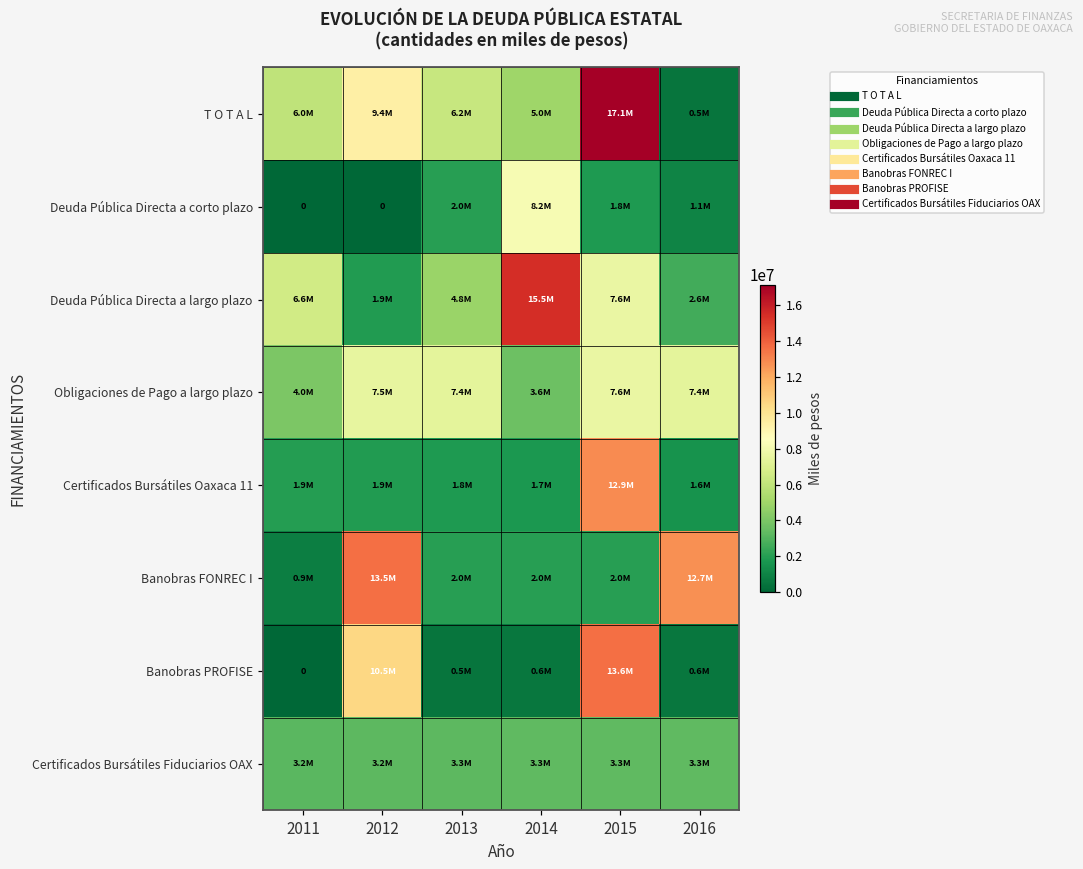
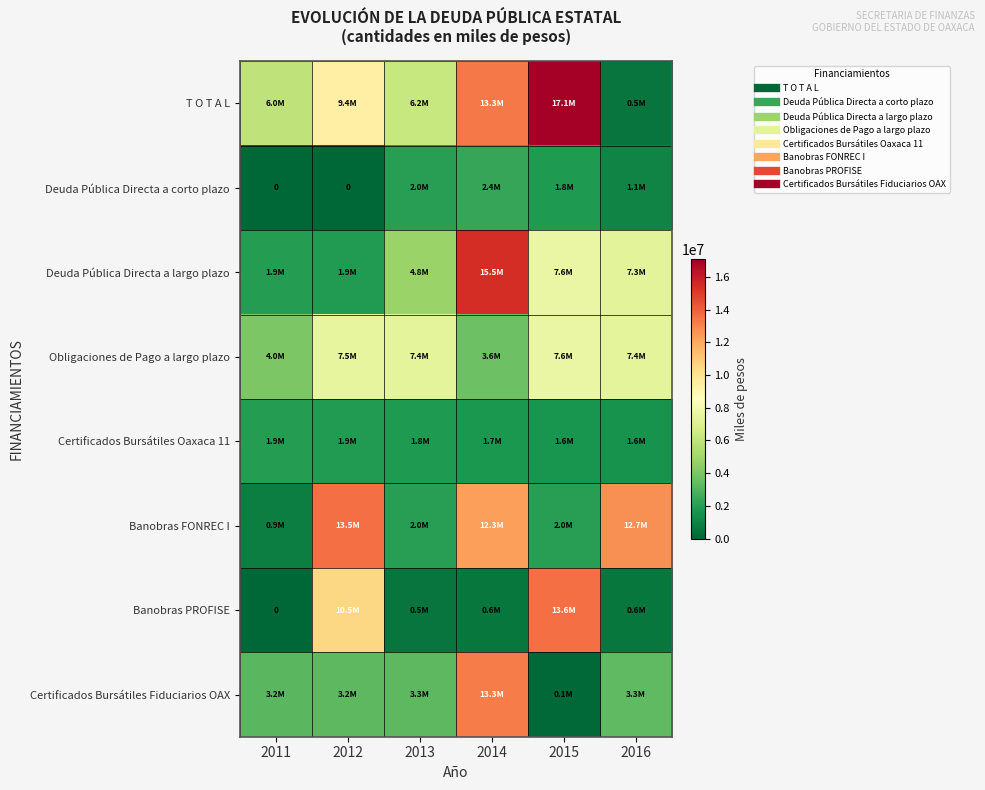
T O T A L, 2014: 5.0M -> 13.3M
Deuda Pública Directa a corto plazo, 2014: 8.2M -> 2.4M
Deuda Pública Directa a largo plazo, 2011: 6.6M -> 1.9M
Deuda Pública Directa a largo plazo, 2016: 2.6M -> 7.3M
Certificados Bursátiles Oaxaca 11, 2015: 12.9M -> 1.6M
Banobras FONREC I, 2014: 2.0M -> 12.3M
Certificados Bursátiles Fiduciarios OAX, 2014: 3.3M -> 13.3M
Certificados Bursátiles Fiduciarios OAX, 2015: 3.3M -> 0.1M
